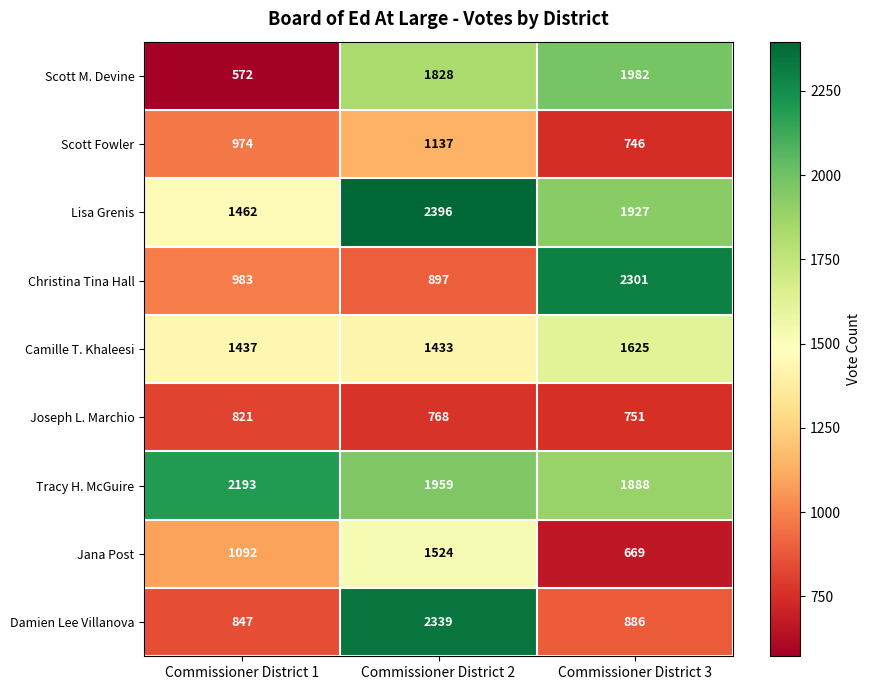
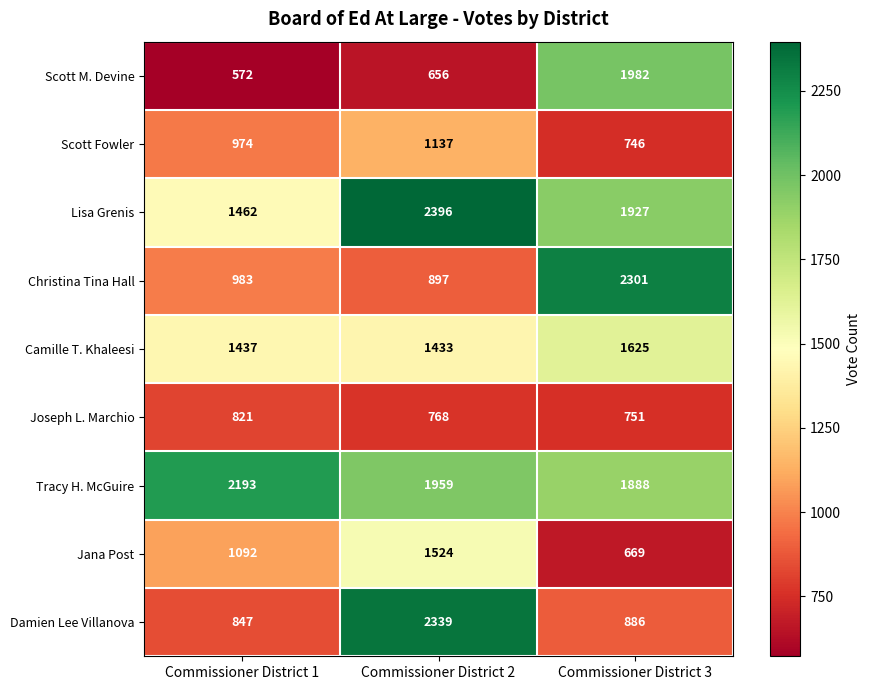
Scott M. Devine, Commissioner District 2: 1828 -> 656
